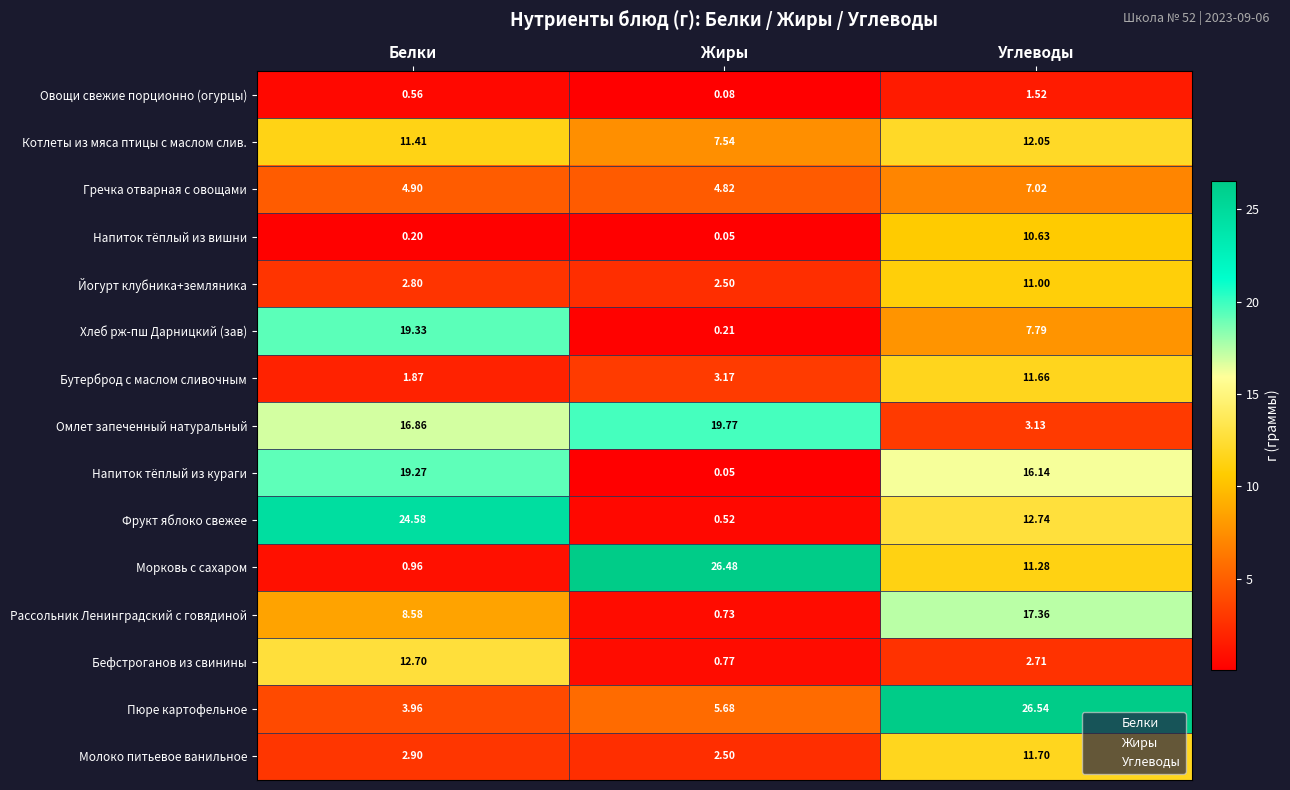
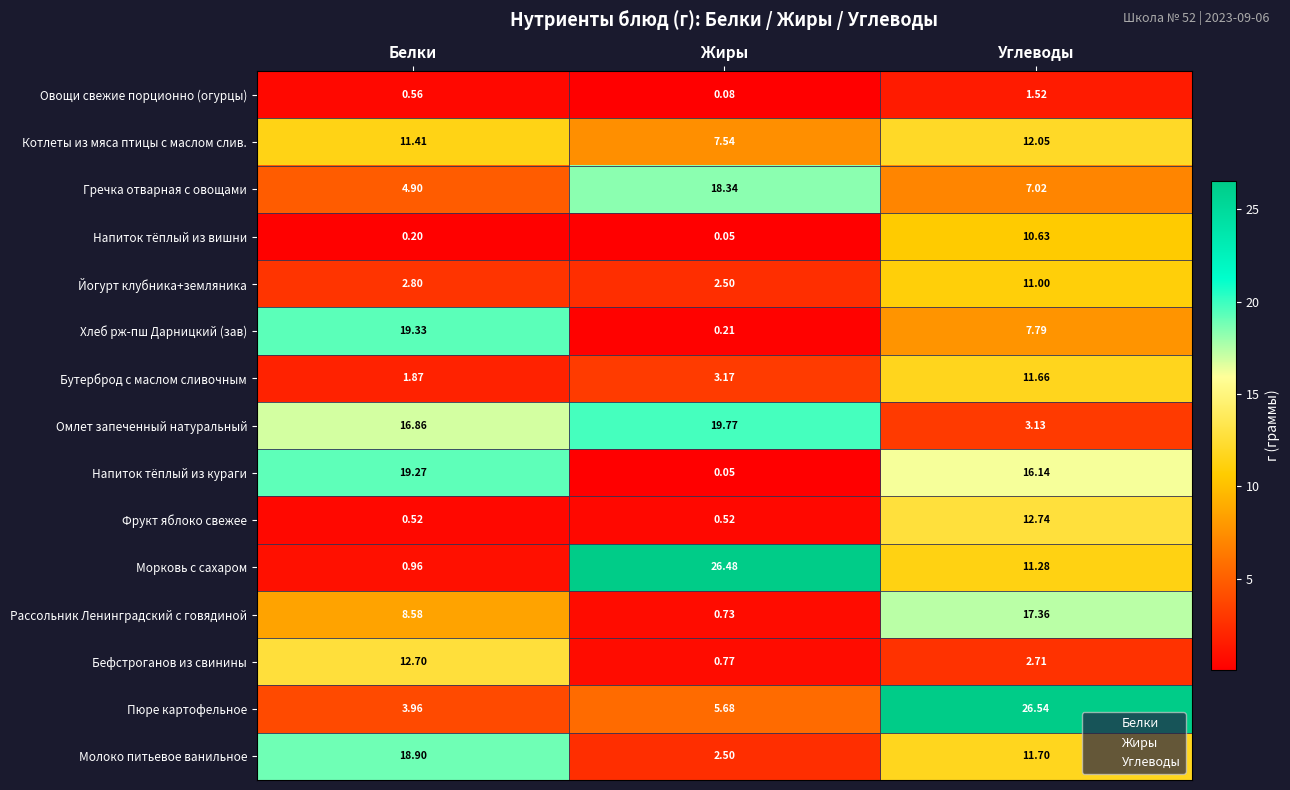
Гречка отварная с овощами, Жиры: 4.82 -> 18.34
Фрукт яблоко свежее, Белки: 24.58 -> 0.52
Молоко питьевое ванильное, Белки: 2.90 -> 18.90
